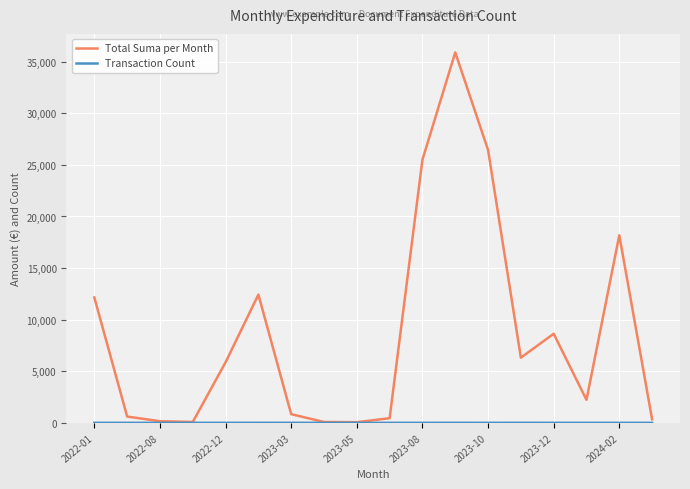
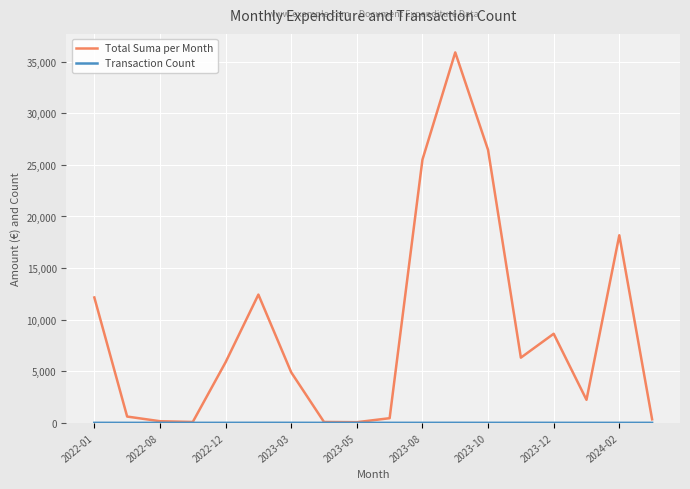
Total Suma per Month, 2023-03: 800 -> 4,900
